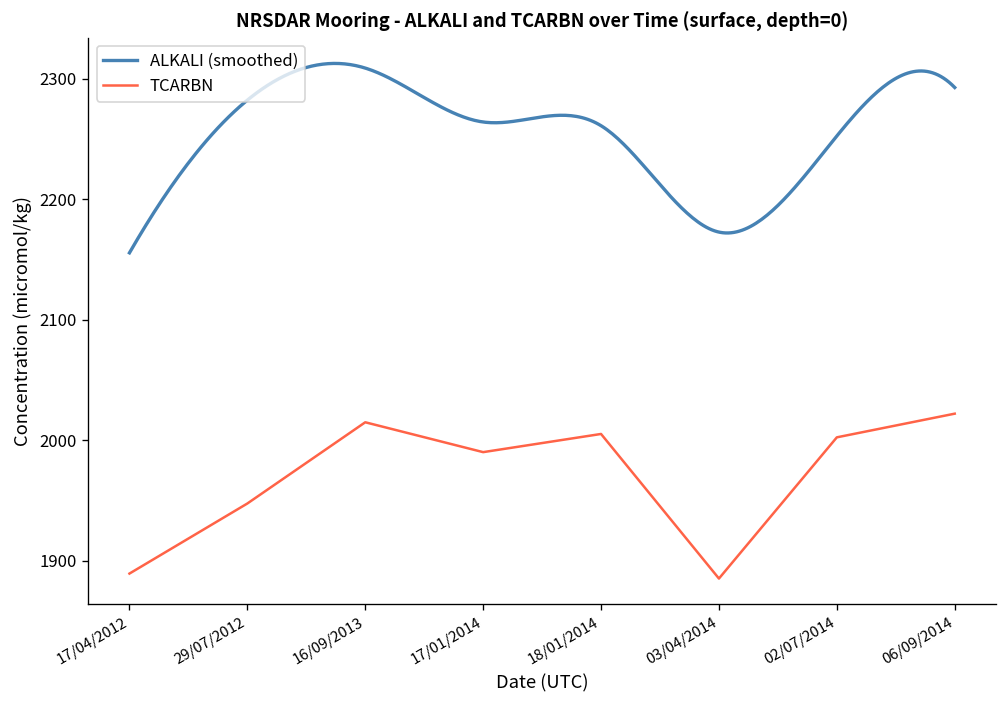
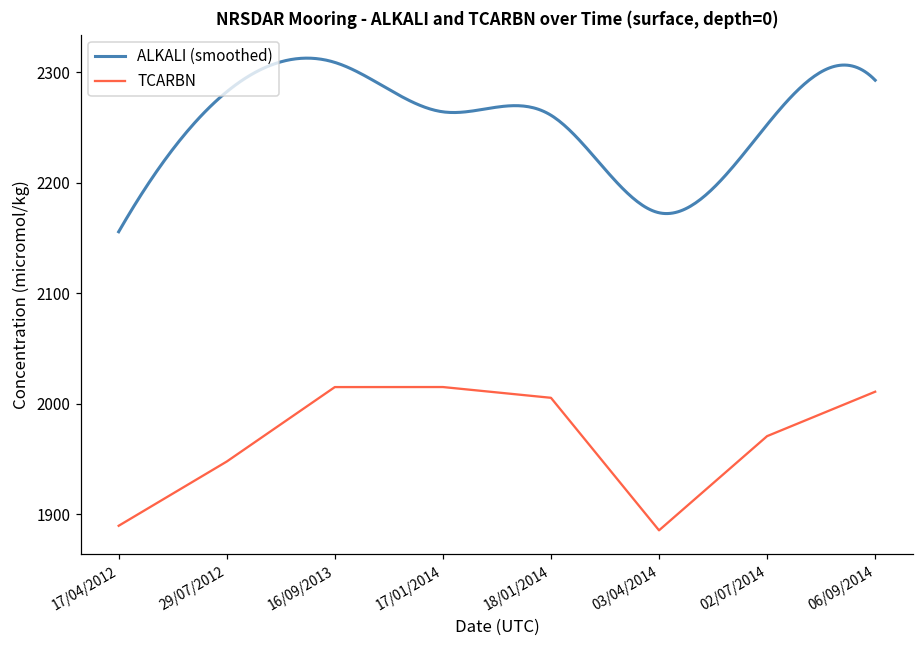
TCARBN, 17/01/2014: 1990 -> 2015
TCARBN, 02/07/2014: 2003 -> 1971
TCARBN, 06/09/2014: 2022 -> 2011
